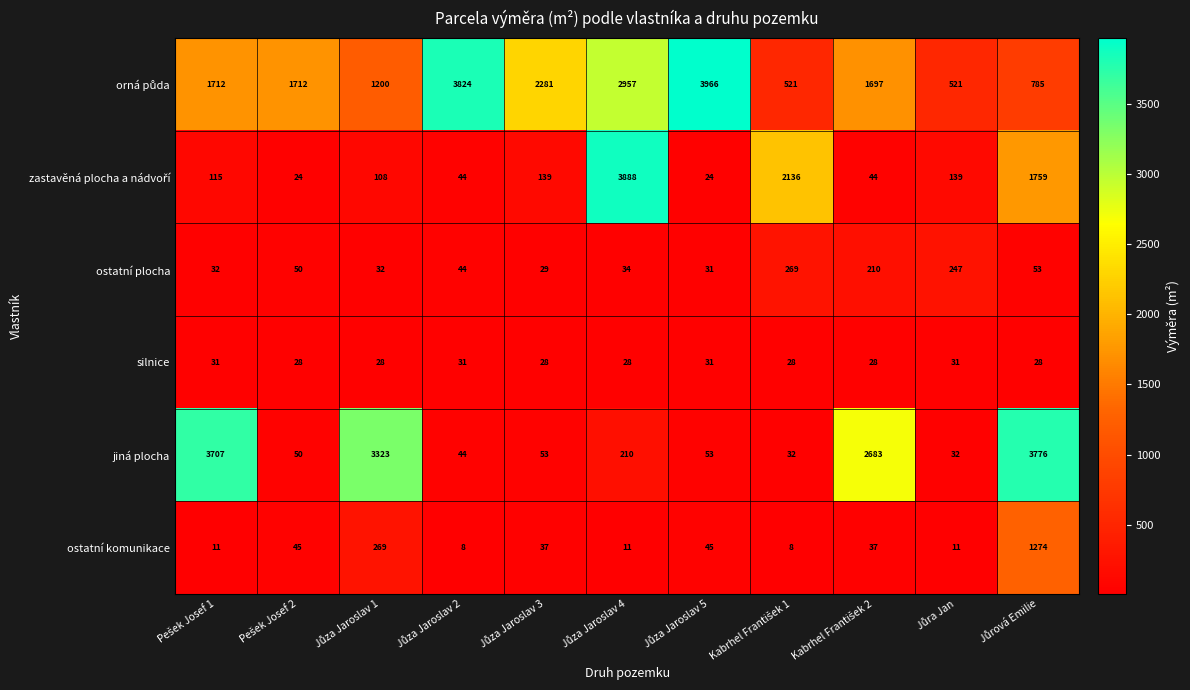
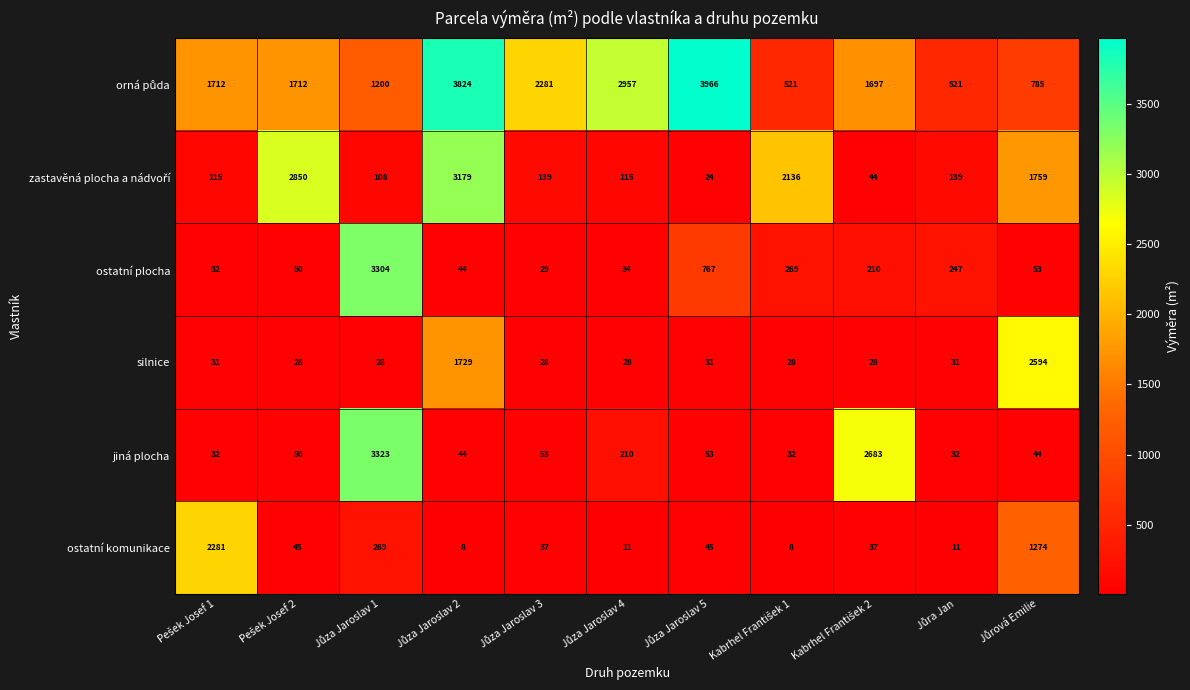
zastavěná plocha a nádvoří, Pešek Josef 2: 24 -> 2850
zastavěná plocha a nádvoří, Jůza Jaroslav 2: 44 -> 3179
zastavěná plocha a nádvoří, Jůza Jaroslav 4: 3888 -> 115
ostatní plocha, Jůza Jaroslav 1: 32 -> 3304
ostatní plocha, Jůza Jaroslav 5: 31 -> 767
silnice, Jůza Jaroslav 2: 31 -> 1729
silnice, Jůrová Emilie: 28 -> 2594
jiná plocha, Pešek Josef 1: 3707 -> 32
jiná plocha, Jůrová Emilie: 3776 -> 44
ostatní komunikace, Pešek Josef 1: 11 -> 2281
